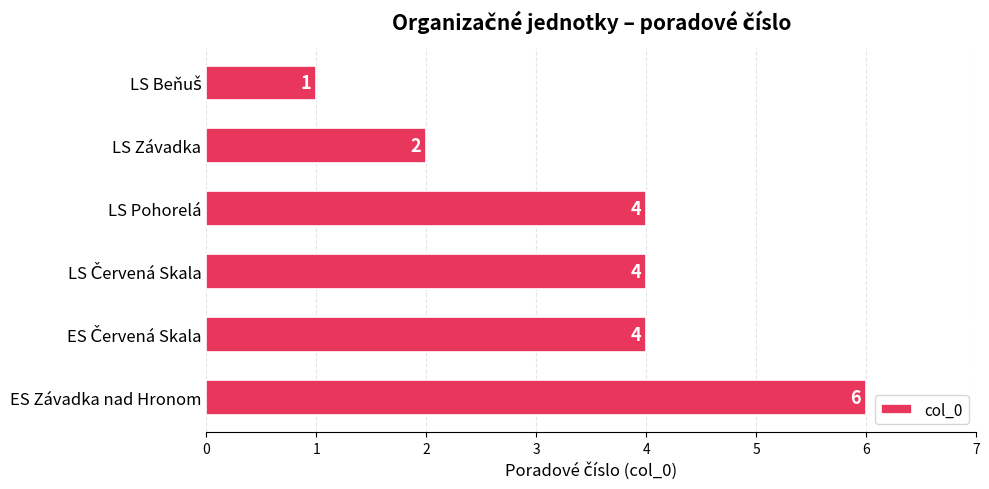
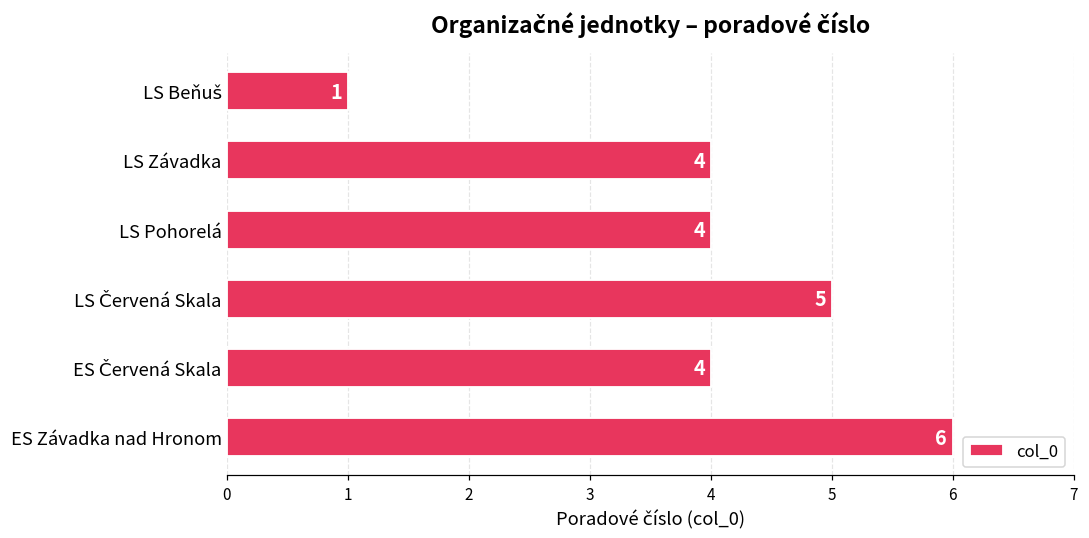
LS Závadka: 2 -> 4
LS Červená Skala: 4 -> 5
